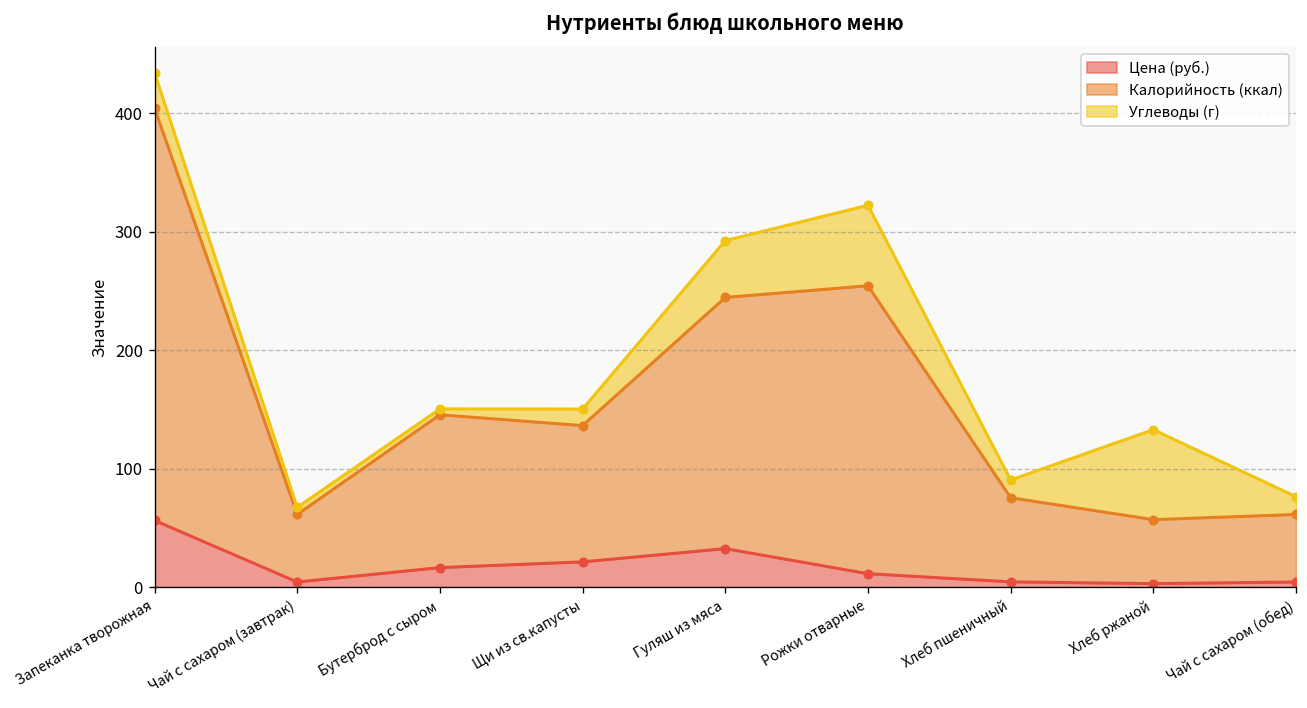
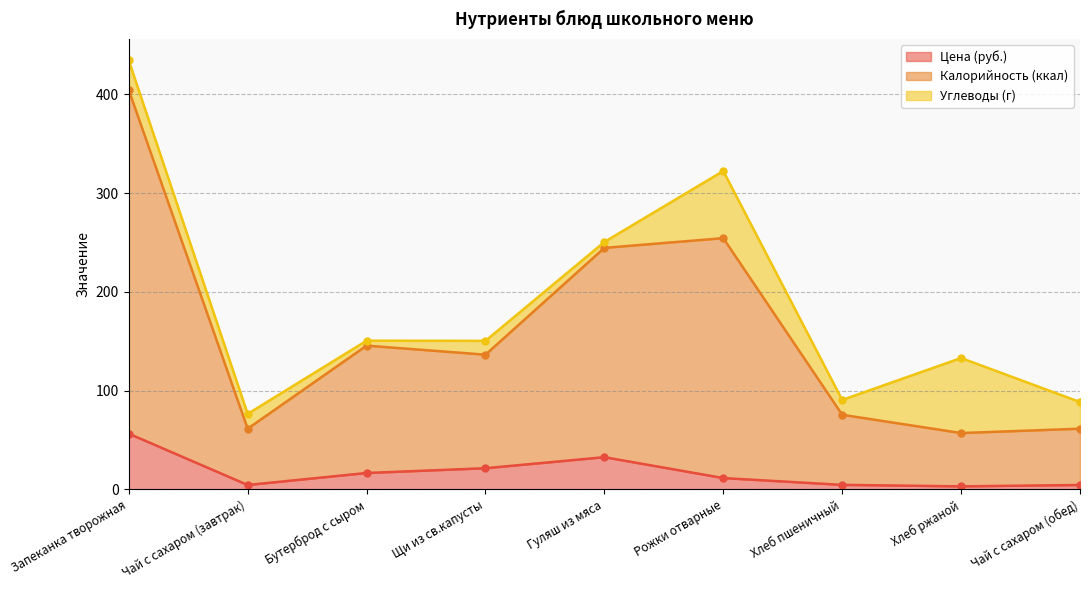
Углеводы (г), Чай с сахаром (завтрак): 10 -> 20
Углеводы (г), Гуляш из мяса: 50 -> 10
Углеводы (г), Чай с сахаром (обед): 20 -> 30
